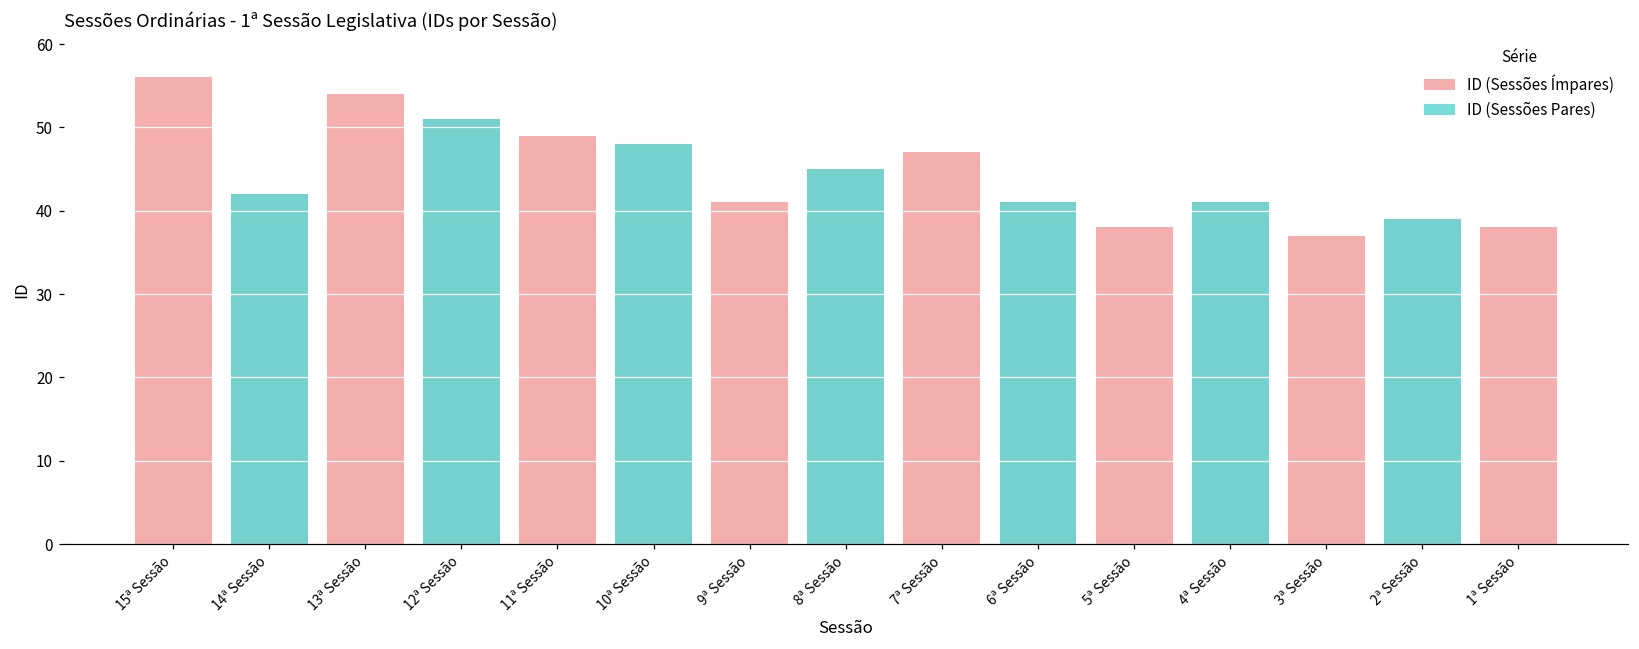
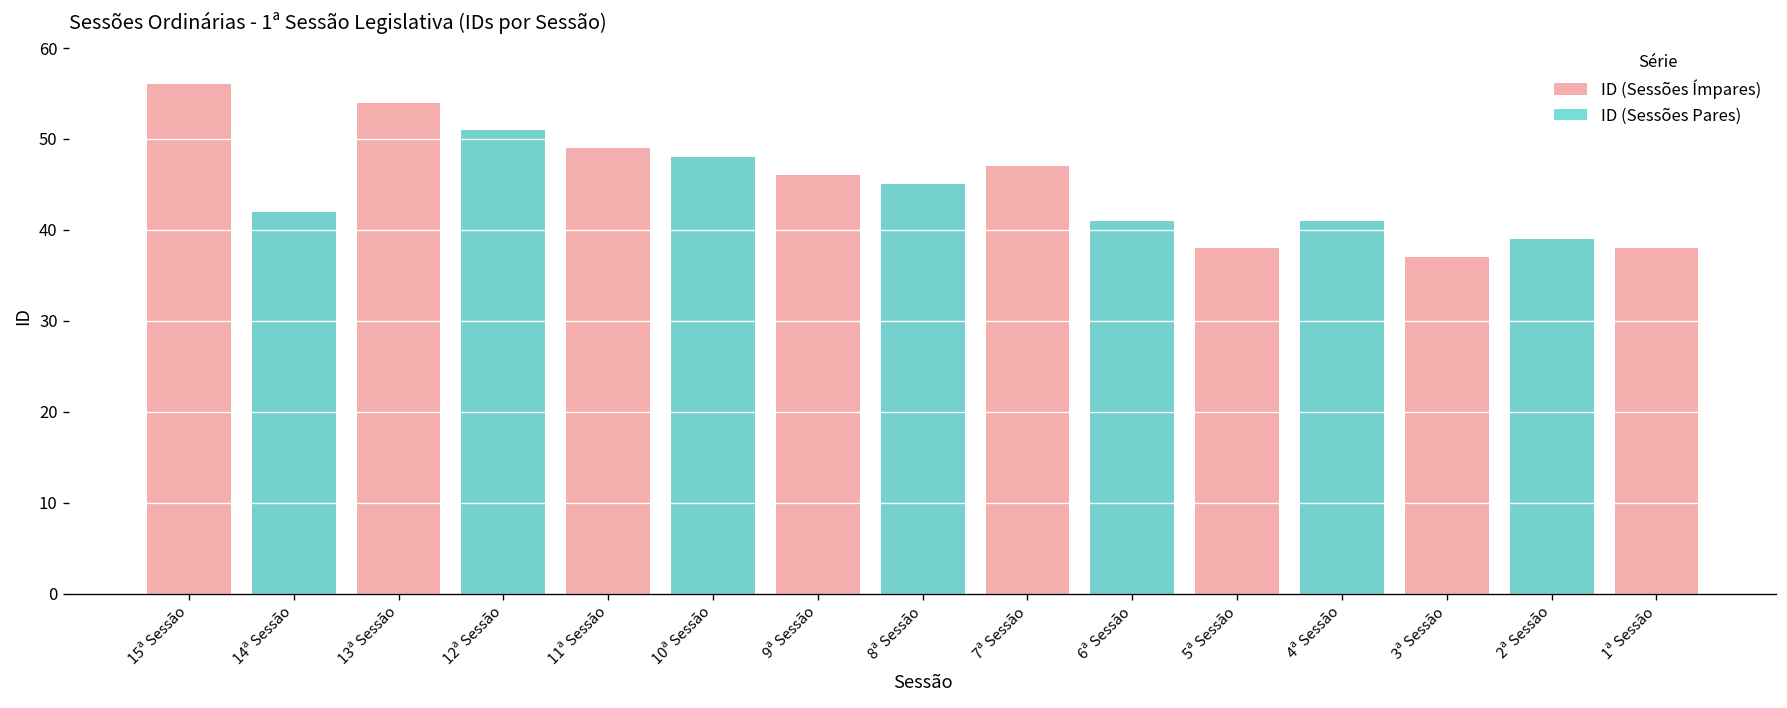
ID (Sessões Ímpares), 9ª Sessão: 41 -> 46
